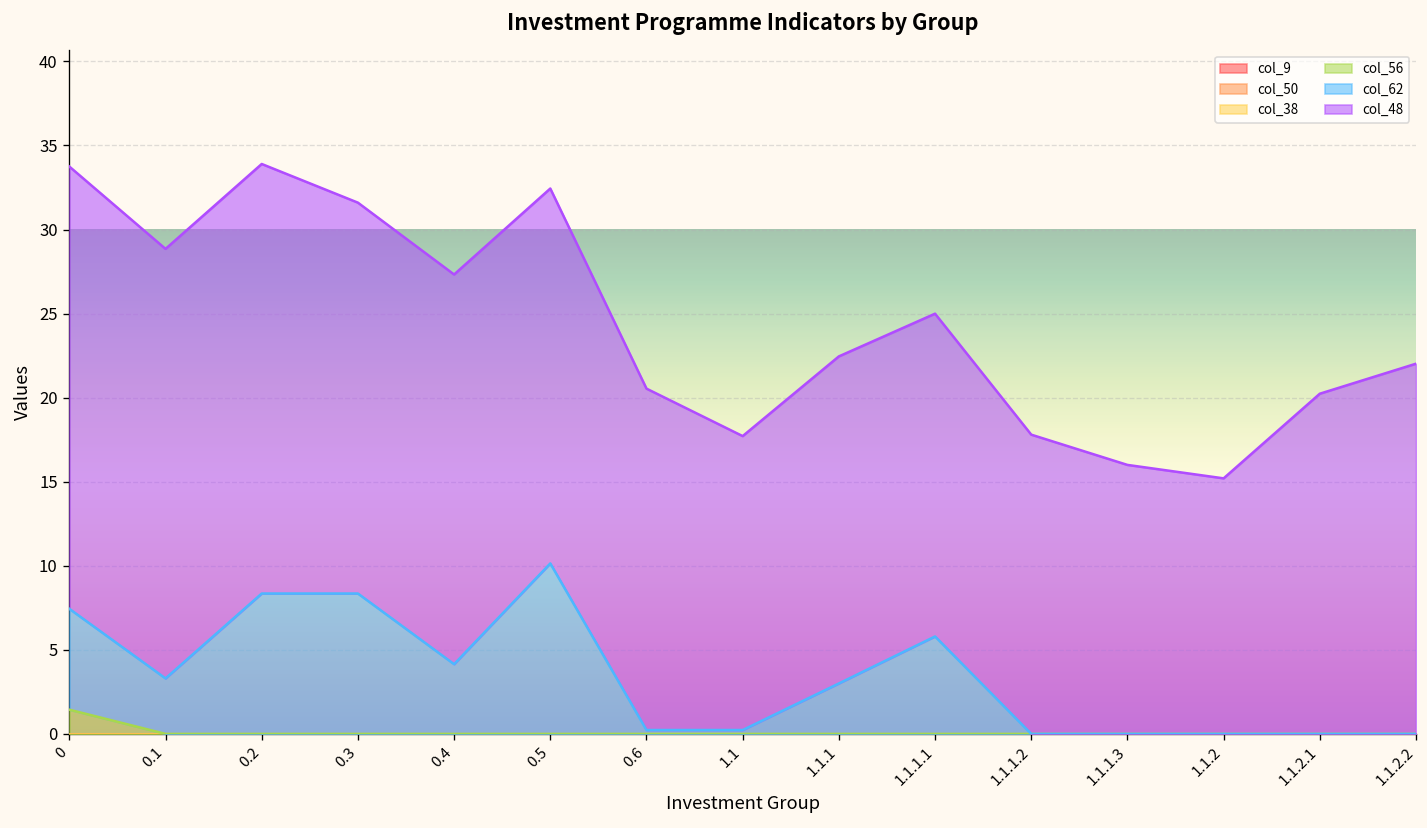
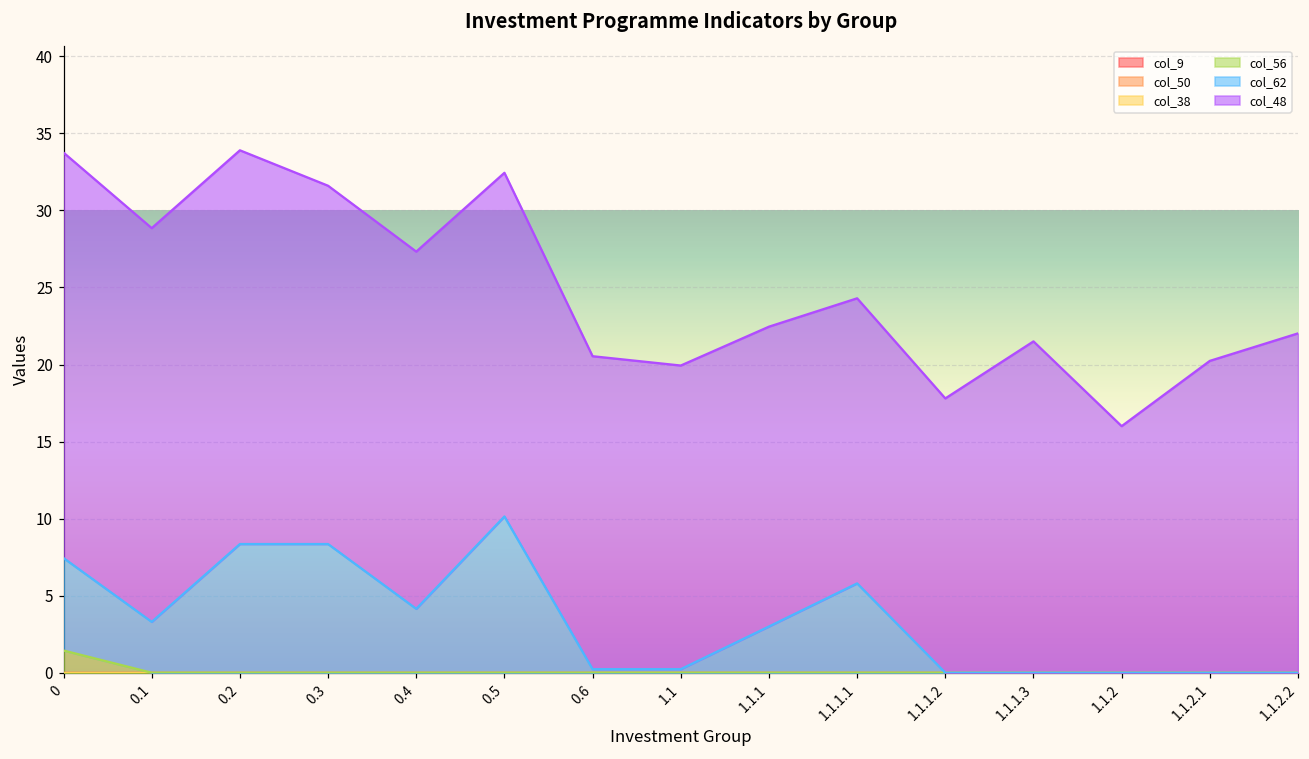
col_48, 1.1: 17.5 -> 19.7
col_48, 1.1.1.1: 19.2 -> 18.5
col_48, 1.1.1.3: 16.0 -> 21.5
col_48, 1.1.2: 15.2 -> 16.0
